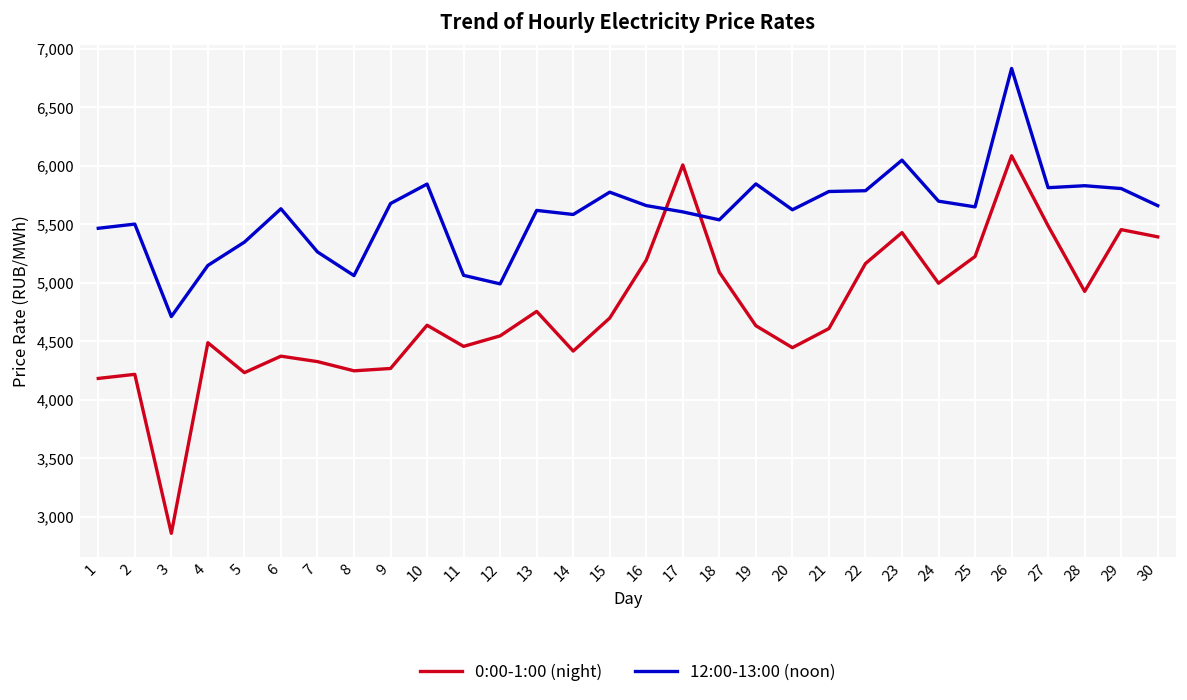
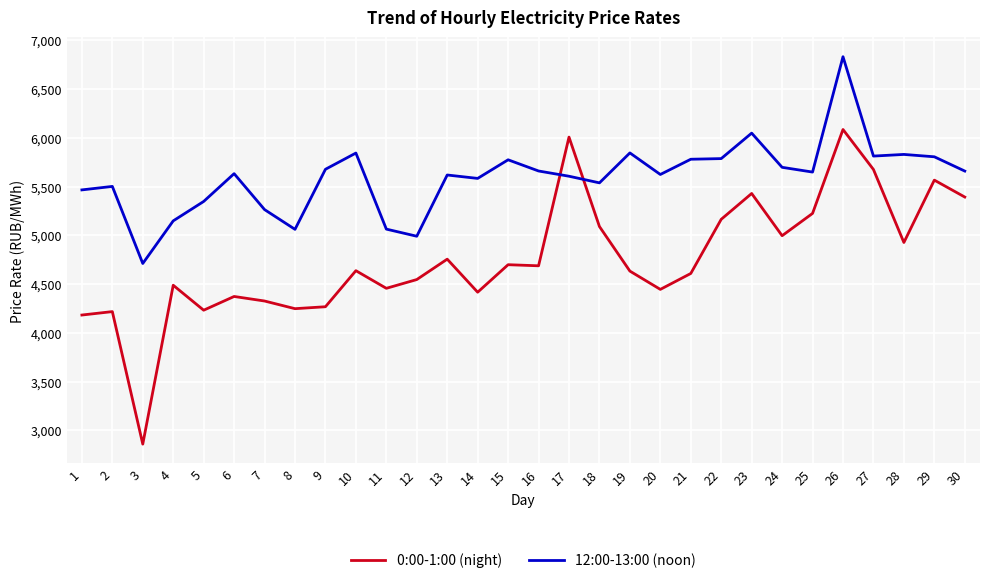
0:00-1:00 (night), 16: 5,200 -> 4,700
0:00-1:00 (night), 27: 5,500 -> 5,700
0:00-1:00 (night), 29: 5,500 -> 5,600
